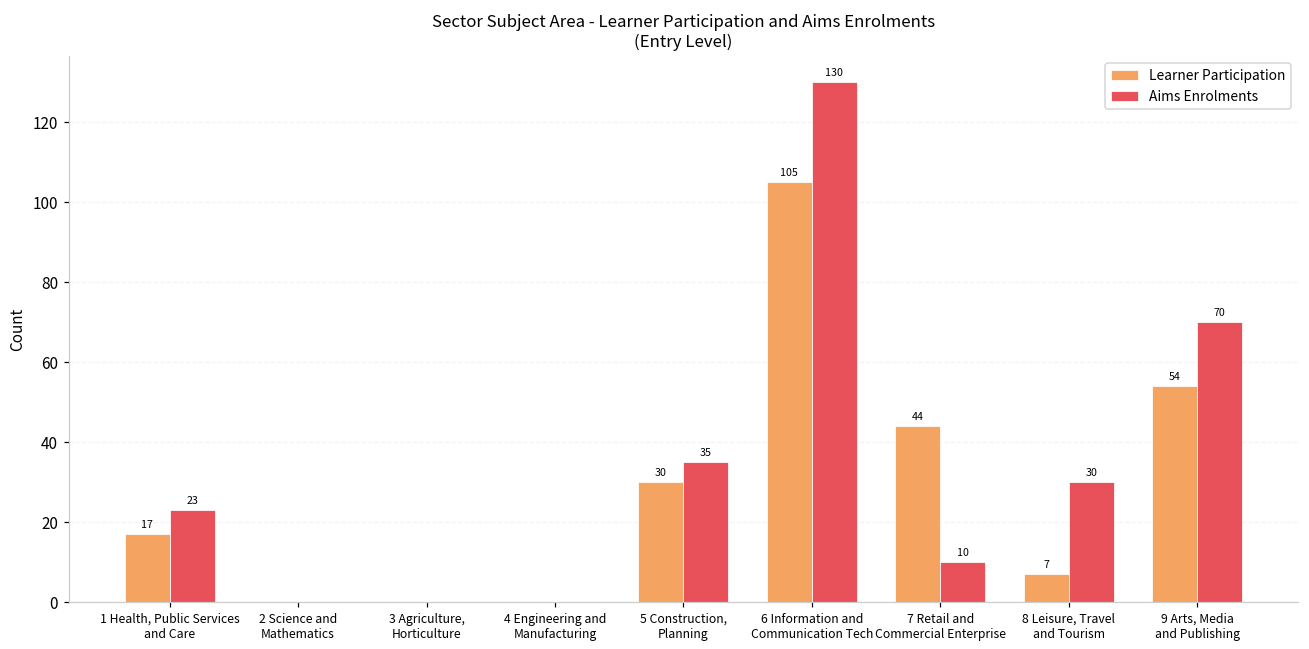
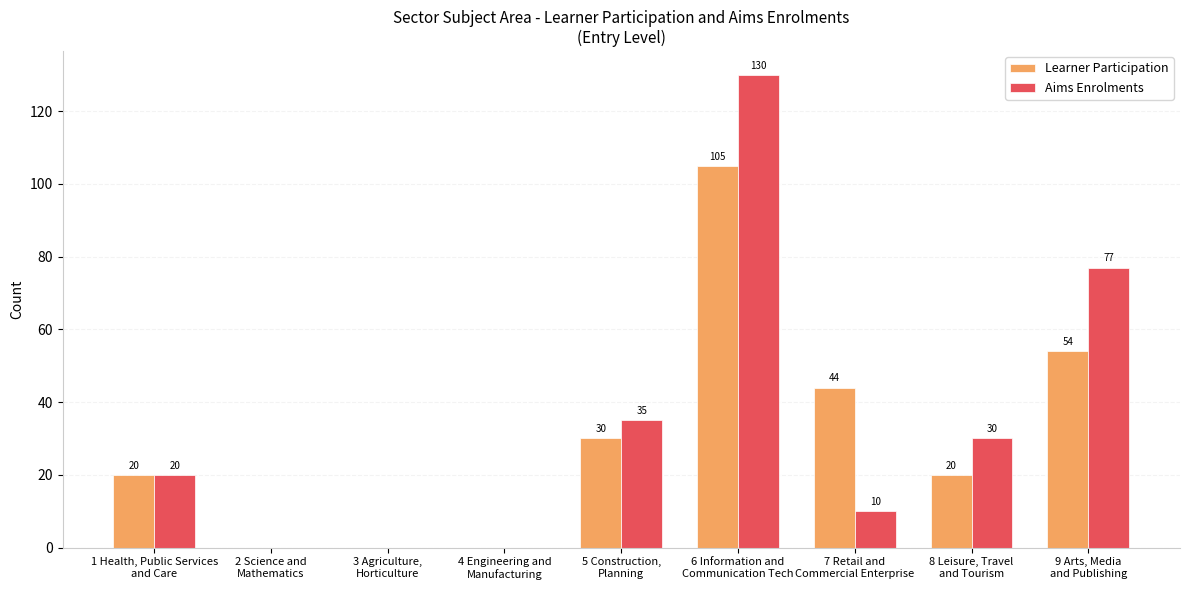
Learner Participation, 1 Health, Public Services and Care: 17 -> 20
Aims Enrolments, 1 Health, Public Services and Care: 23 -> 20
Learner Participation, 8 Leisure, Travel and Tourism: 7 -> 20
Aims Enrolments, 9 Arts, Media and Publishing: 70 -> 77
